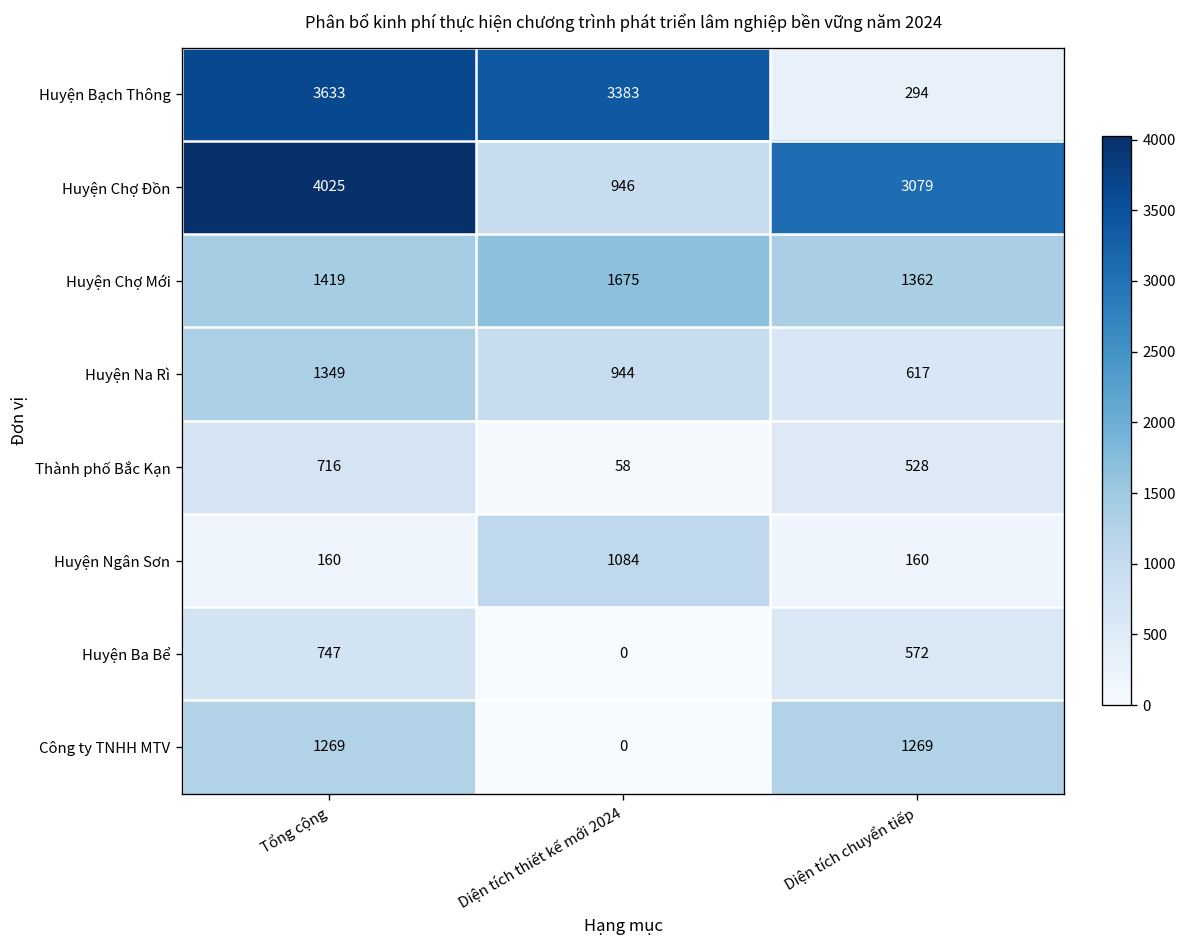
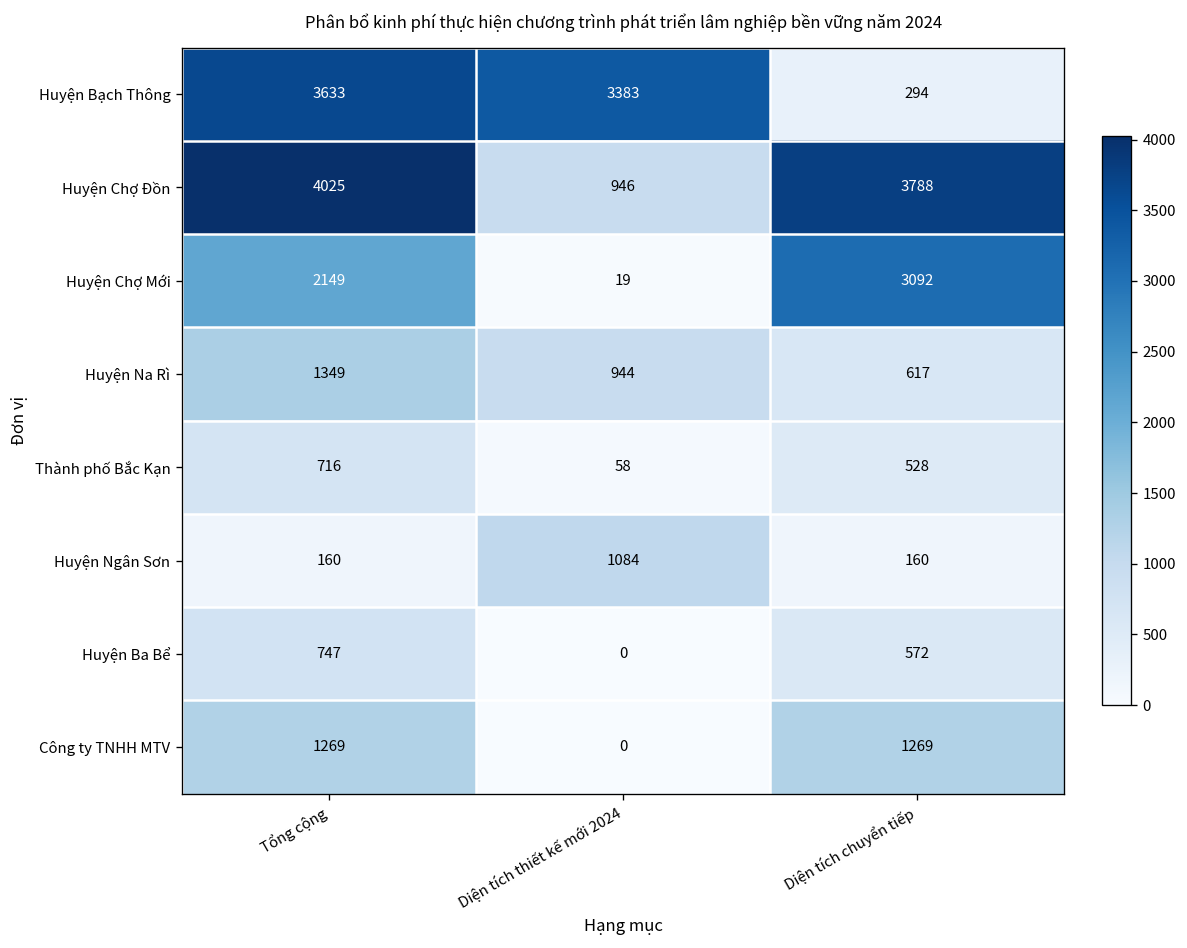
Huyện Chợ Đồn, Diện tích chuyển tiếp: 3079 -> 3788
Huyện Chợ Mới, Tổng cộng: 1419 -> 2149
Huyện Chợ Mới, Diện tích thiết kế mới 2024: 1675 -> 19
Huyện Chợ Mới, Diện tích chuyển tiếp: 1362 -> 3092
